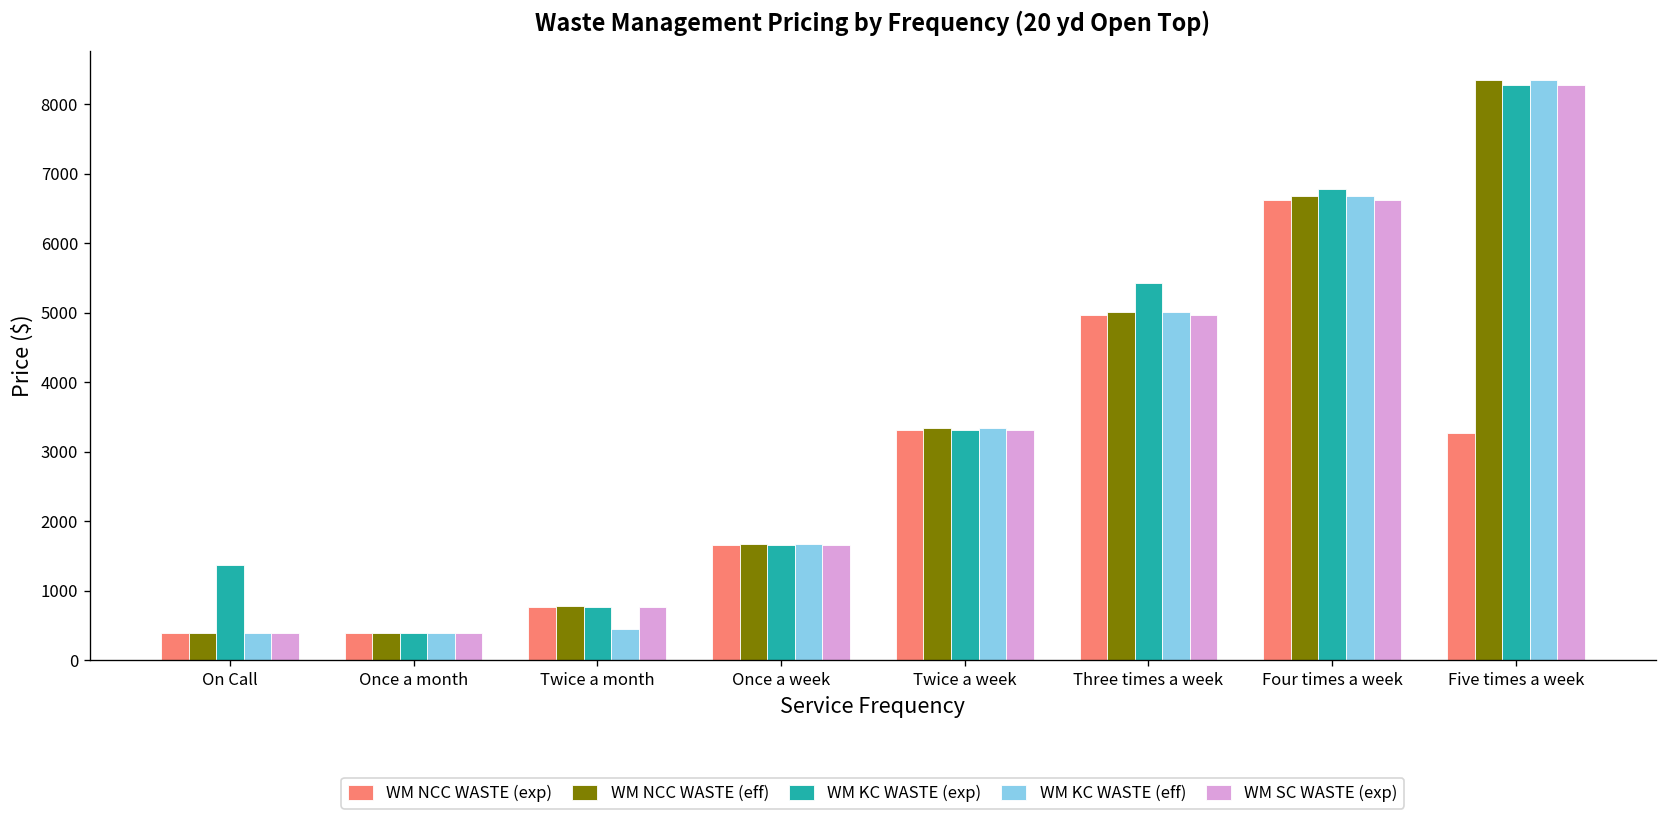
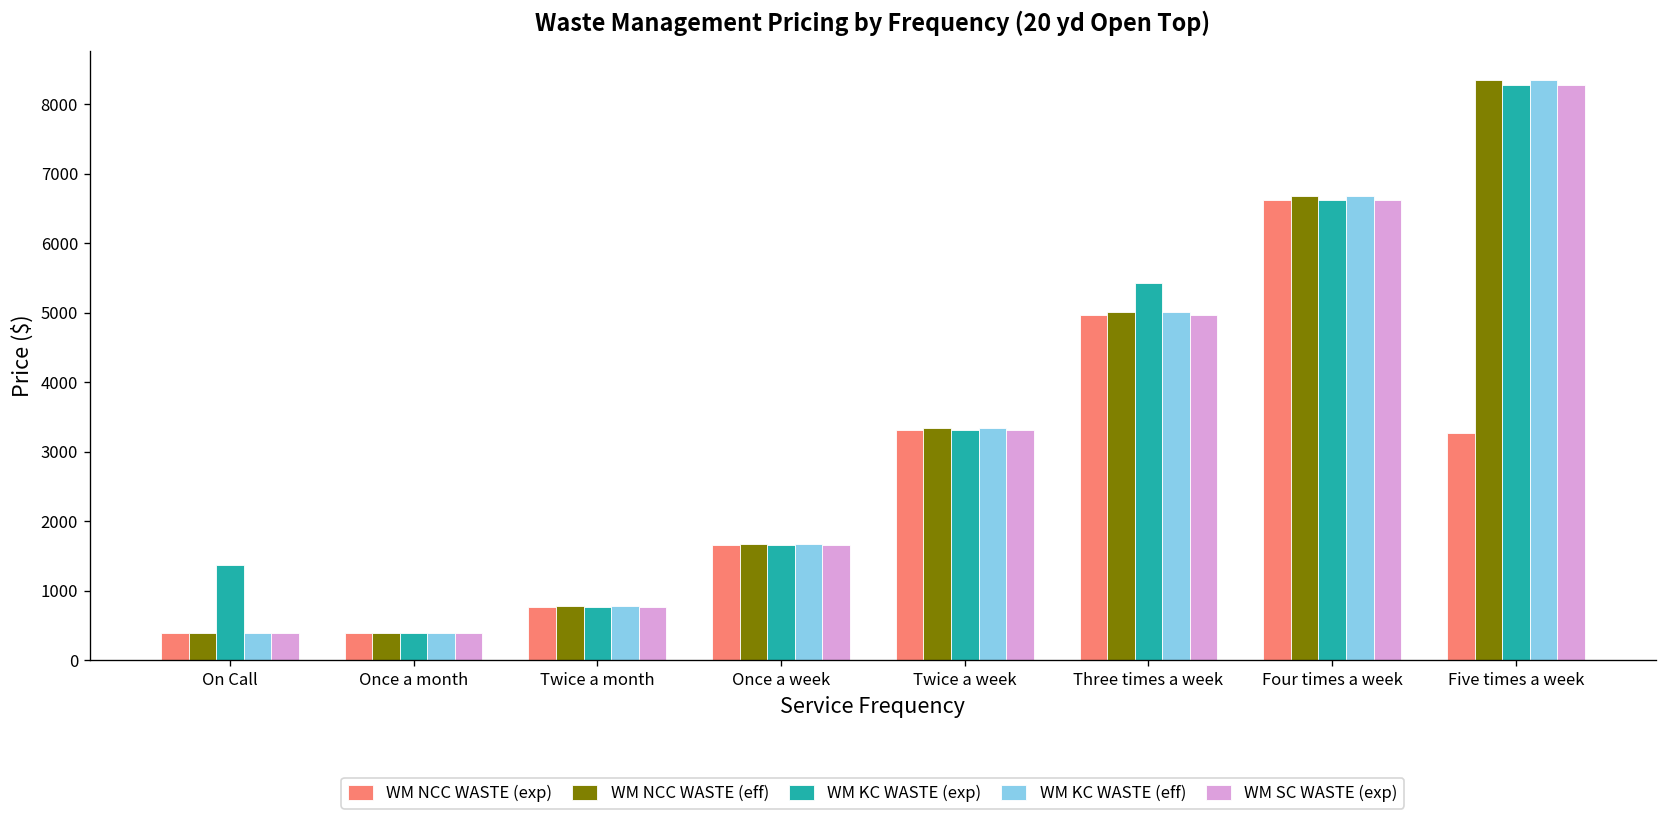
WM KC WASTE (eff), Twice a month: 400 -> 800
WM KC WASTE (exp), Four times a week: 6800 -> 6600
